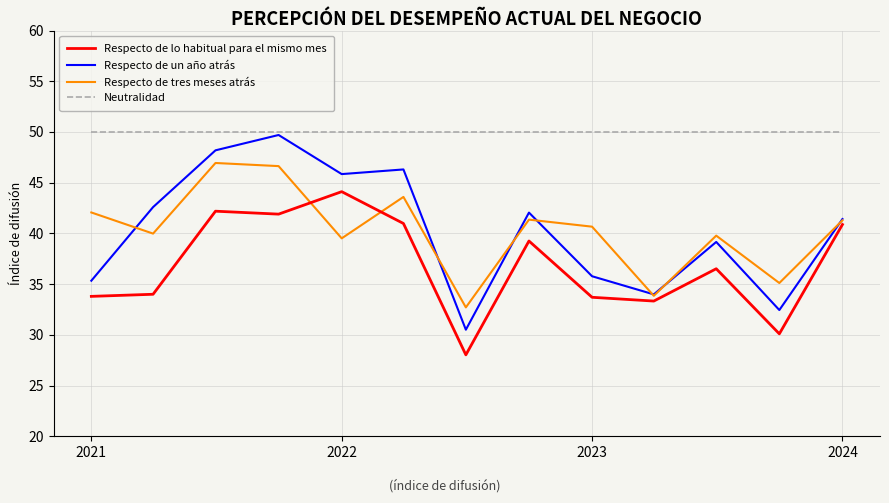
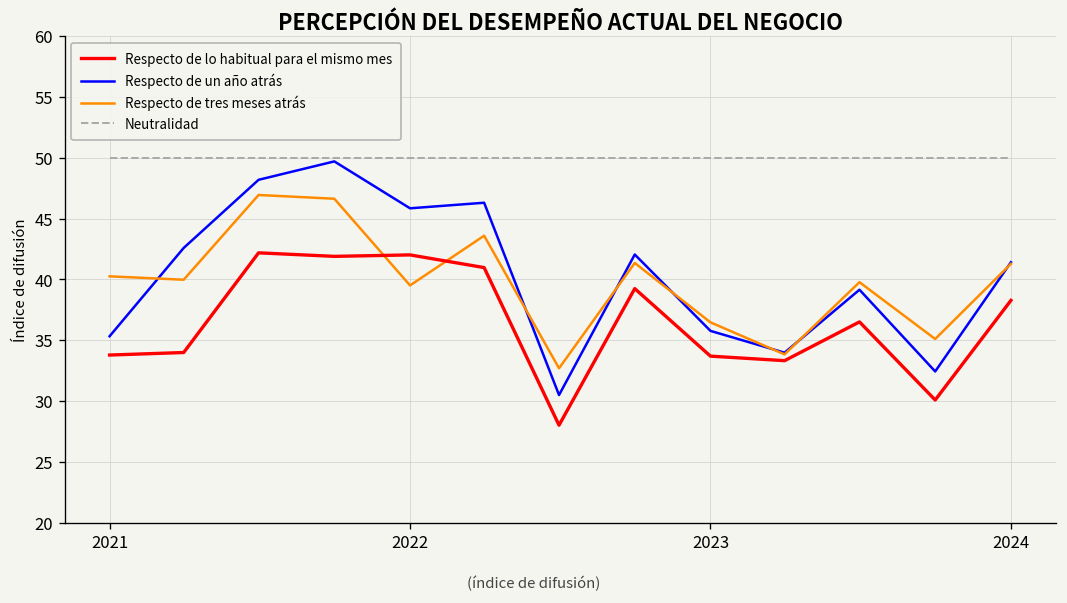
Respecto de tres meses atrás, 2021: 42.1 -> 40.3
Respecto de lo habitual para el mismo mes, 2022: 44.1 -> 42.0
Respecto de tres meses atrás, 2023: 40.7 -> 36.5
Respecto de lo habitual para el mismo mes, 2024: 40.9 -> 38.3
